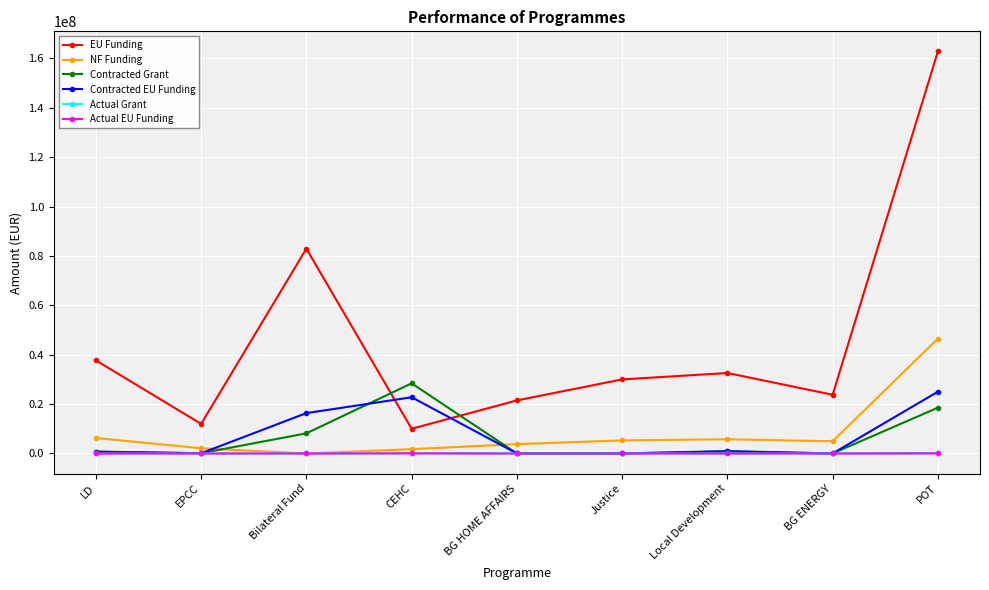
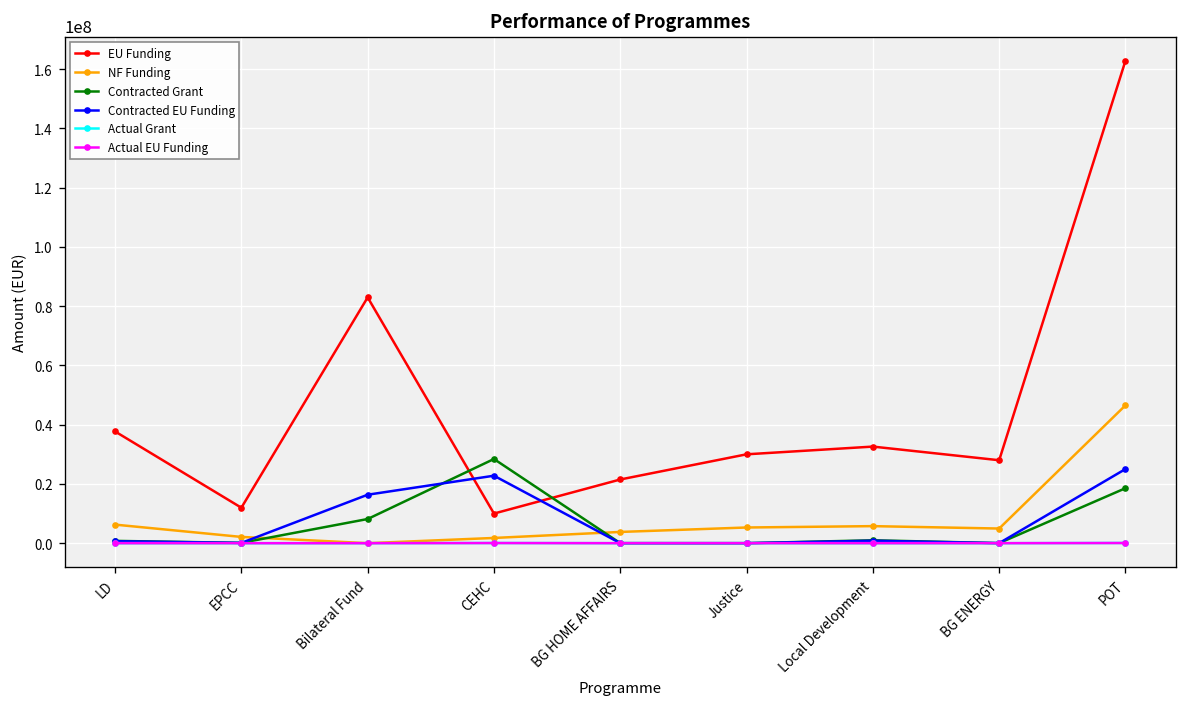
EU Funding, BG ENERGY: 24000000 -> 28000000
